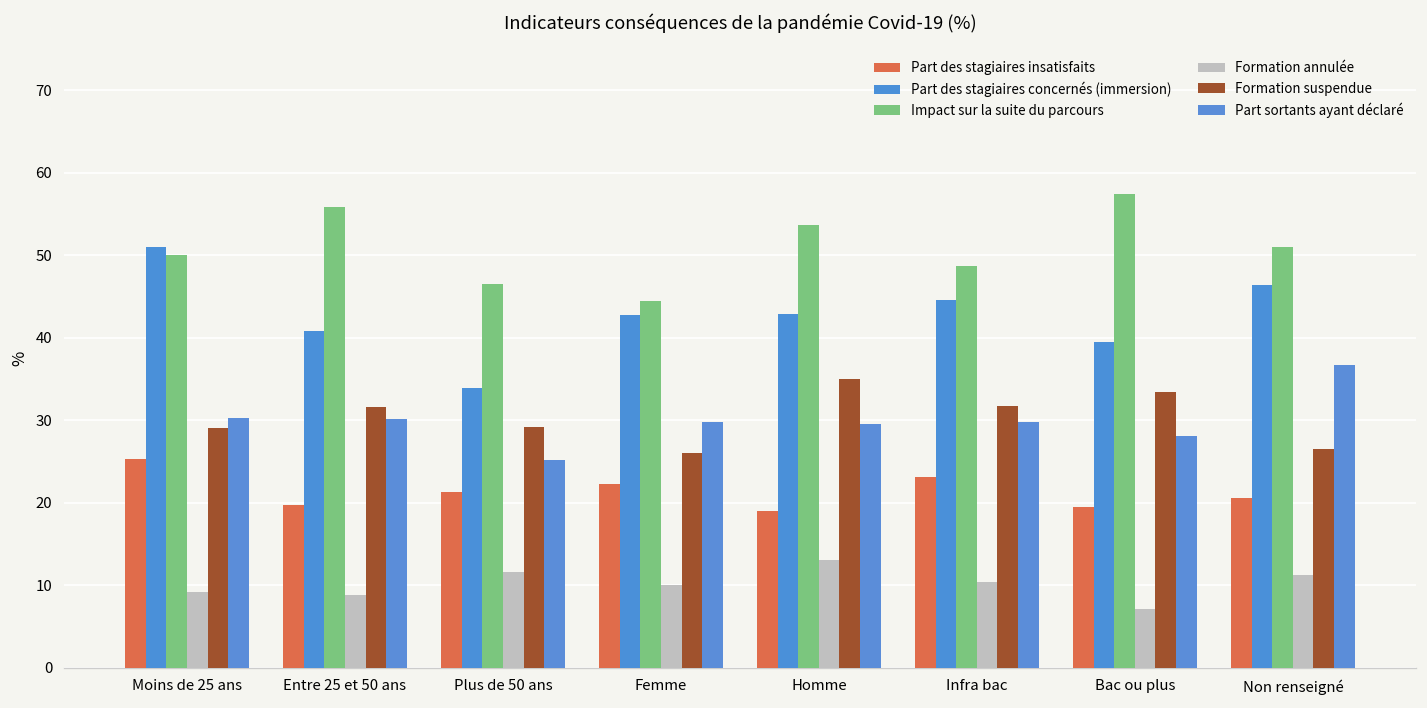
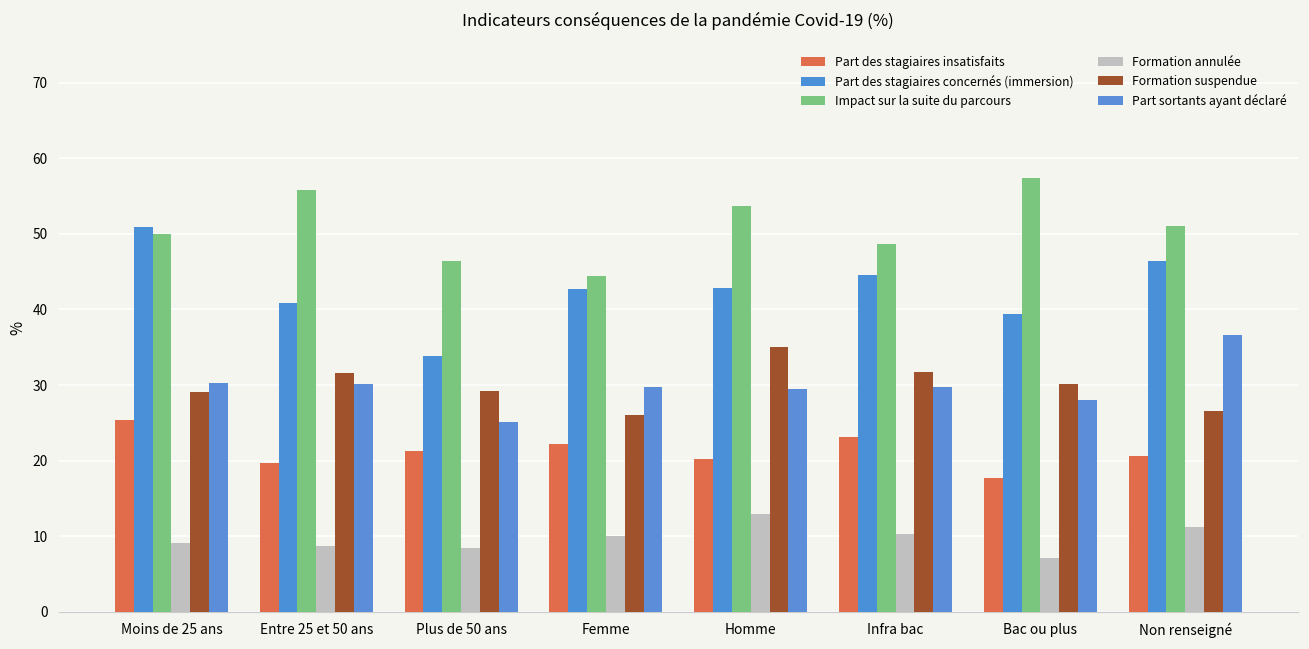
Formation annulée, Plus de 50 ans: 12 -> 8
Part des stagiaires insatisfaits, Homme: 19 -> 20
Part des stagiaires insatisfaits, Bac ou plus: 19 -> 18
Formation suspendue, Bac ou plus: 33 -> 30
